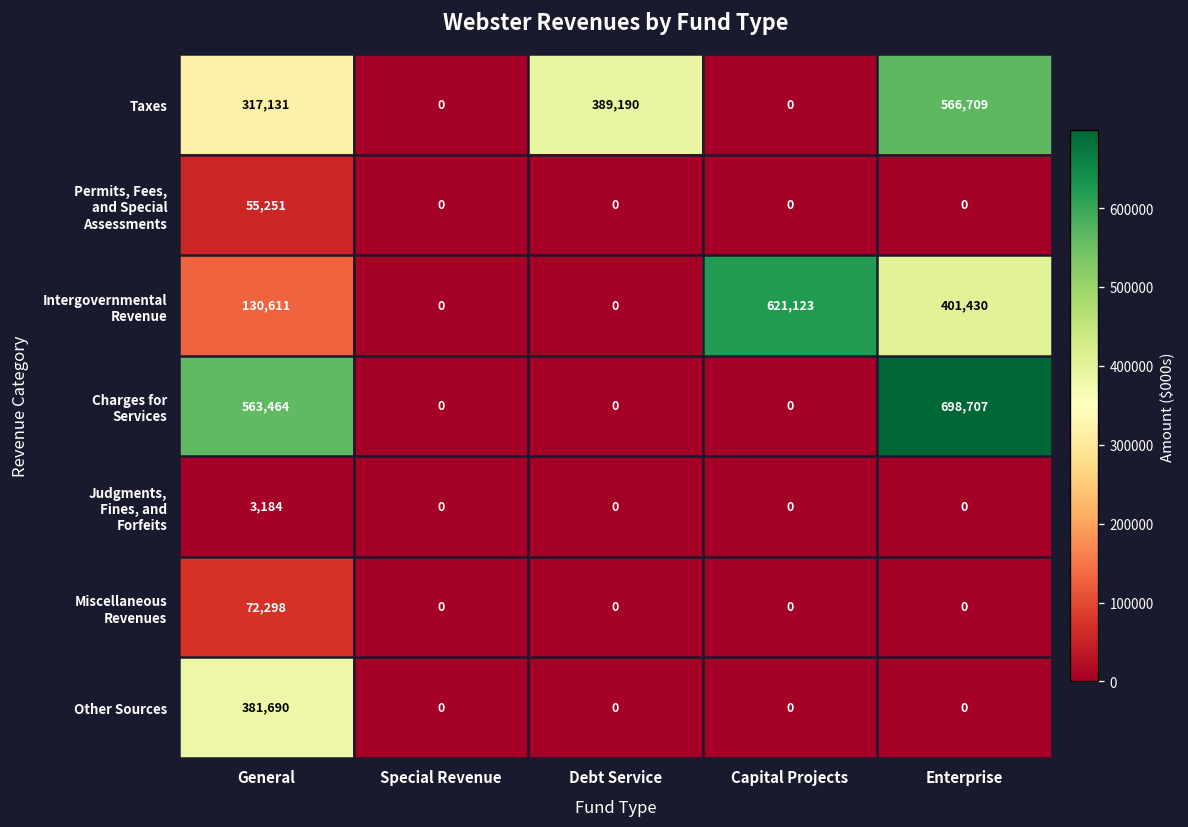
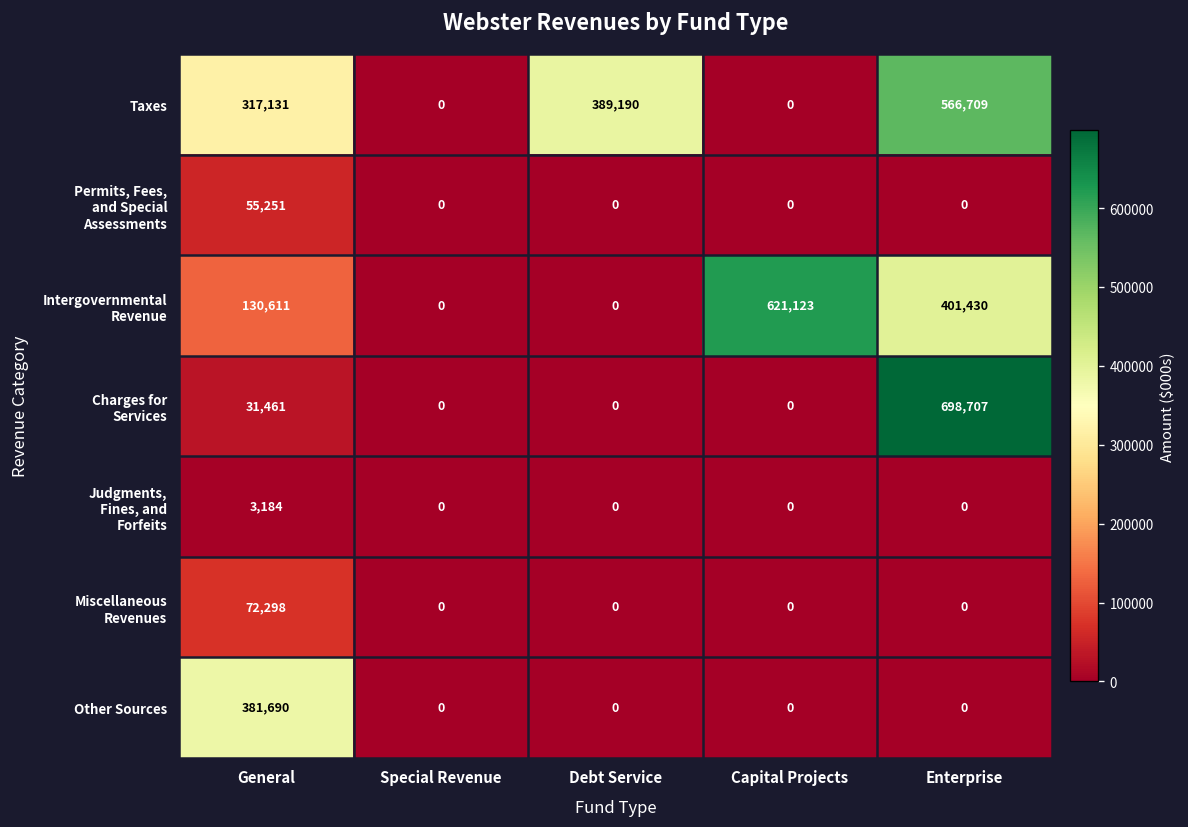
Charges for Services, General: 563,464 -> 31,461
